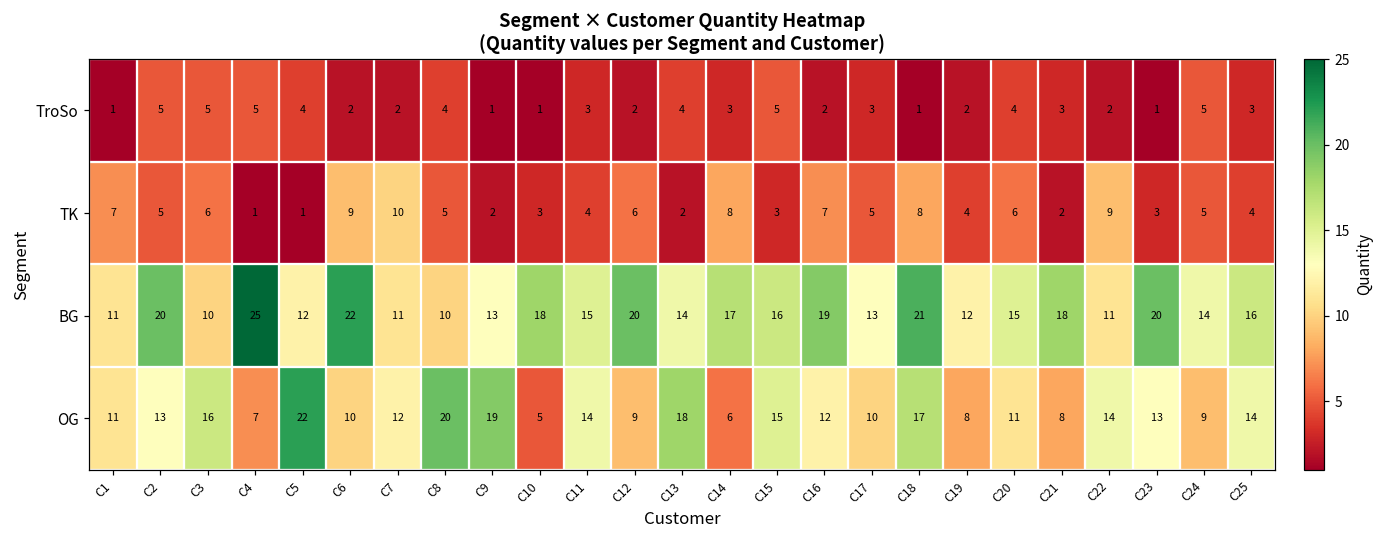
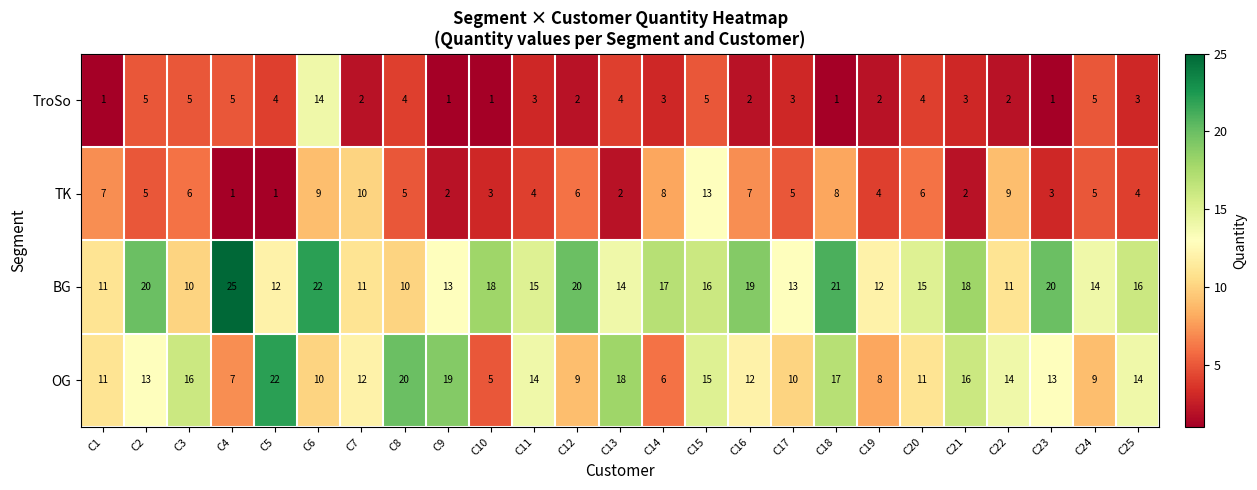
TroSo, C6: 2 -> 14
TK, C15: 3 -> 13
OG, C21: 8 -> 16
